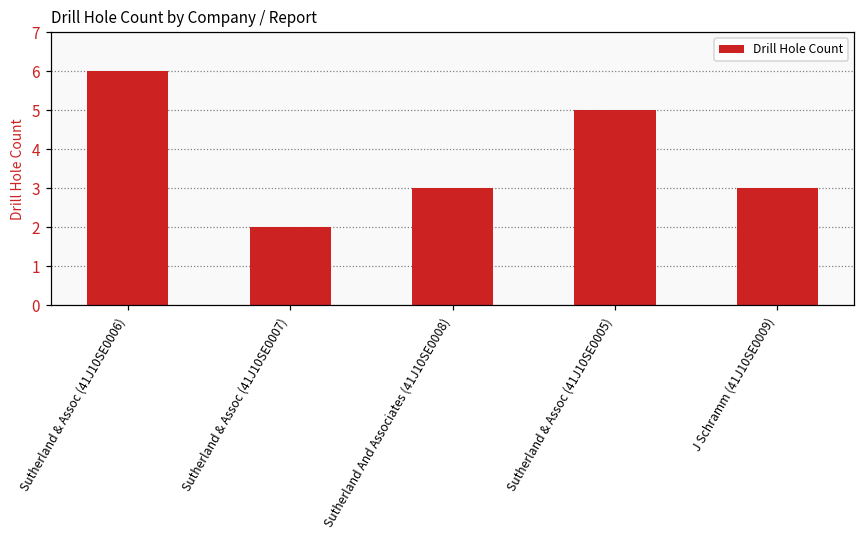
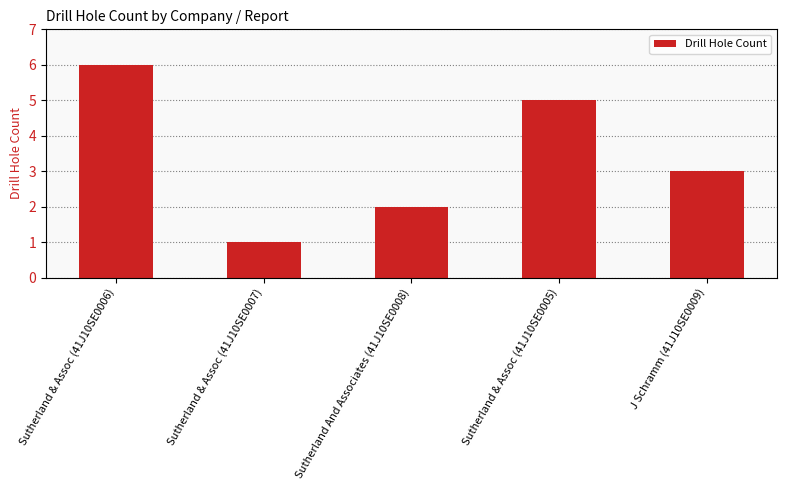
Sutherland & Assoc (41J10SE0007): 2 -> 1
Sutherland And Associates (41J10SE0008): 3 -> 2
